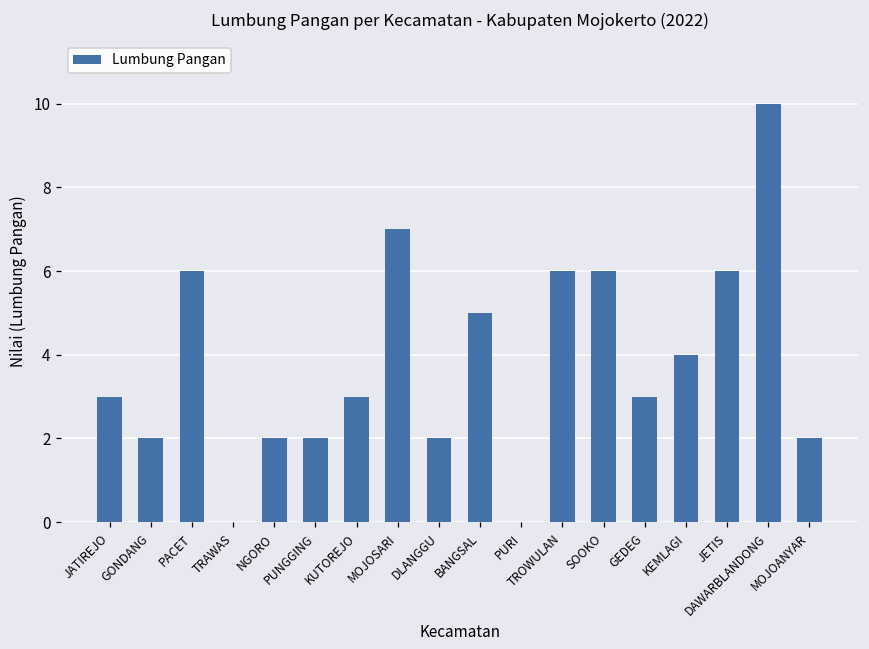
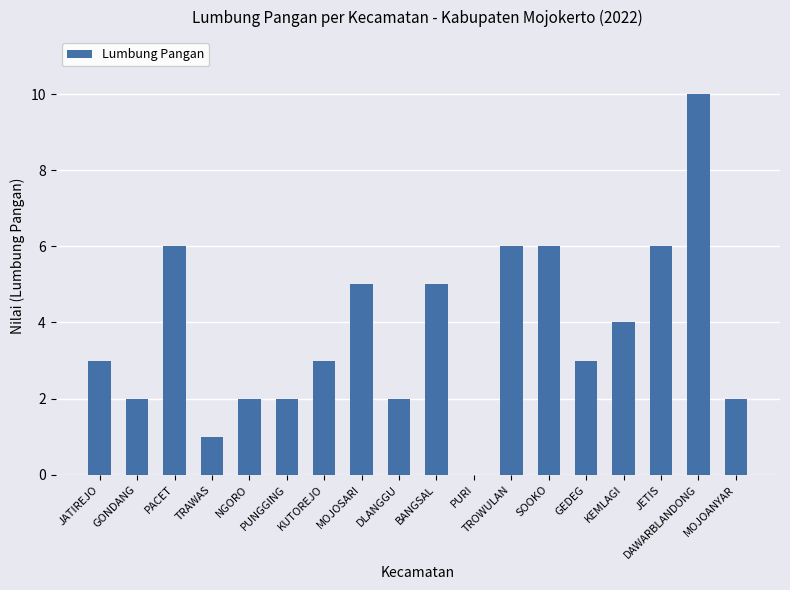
TRAWAS: 0 -> 1
MOJOSARI: 7 -> 5
